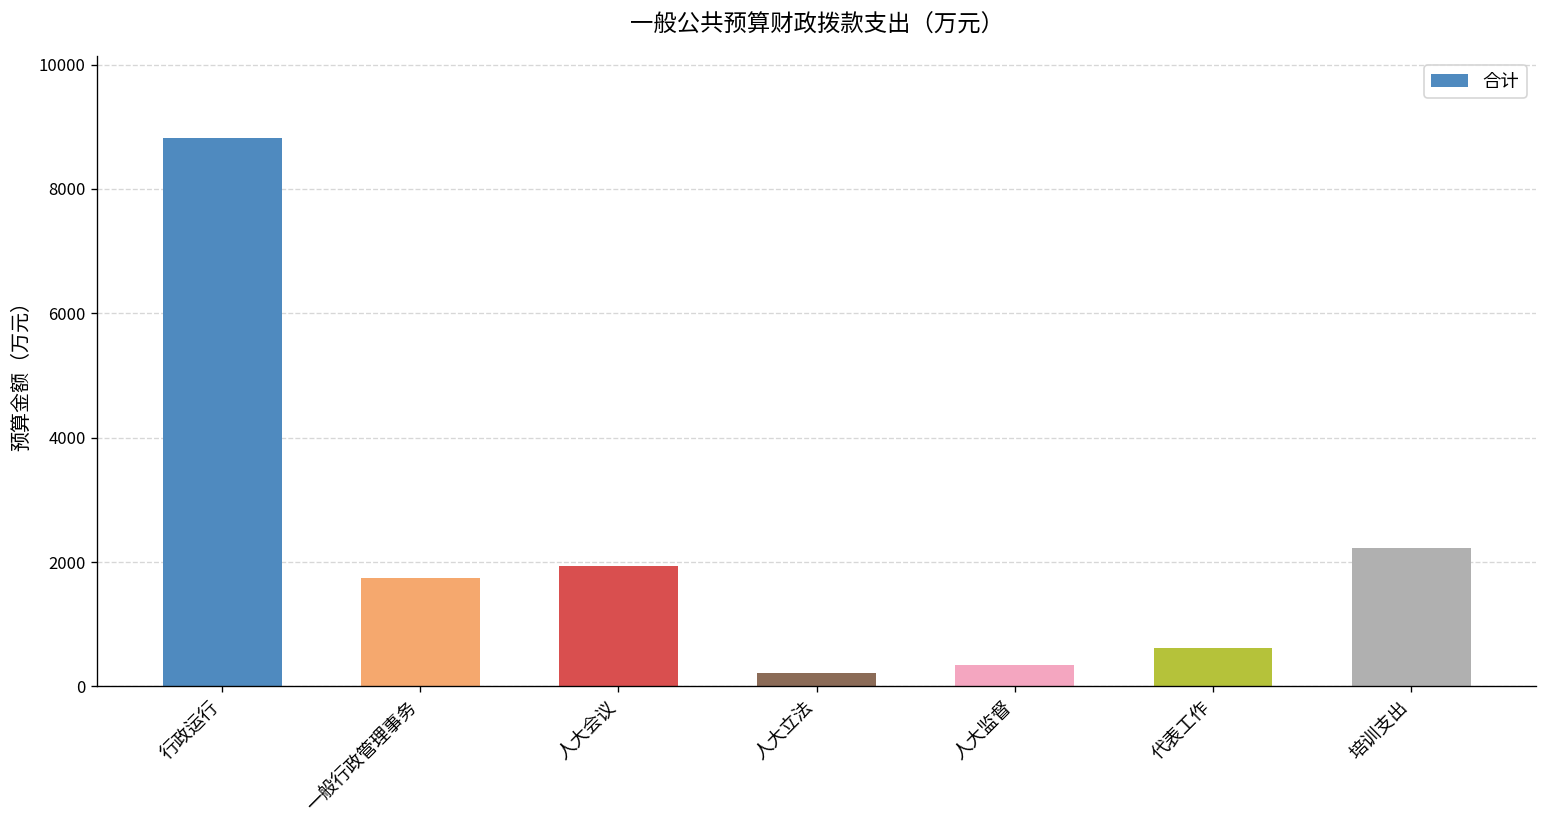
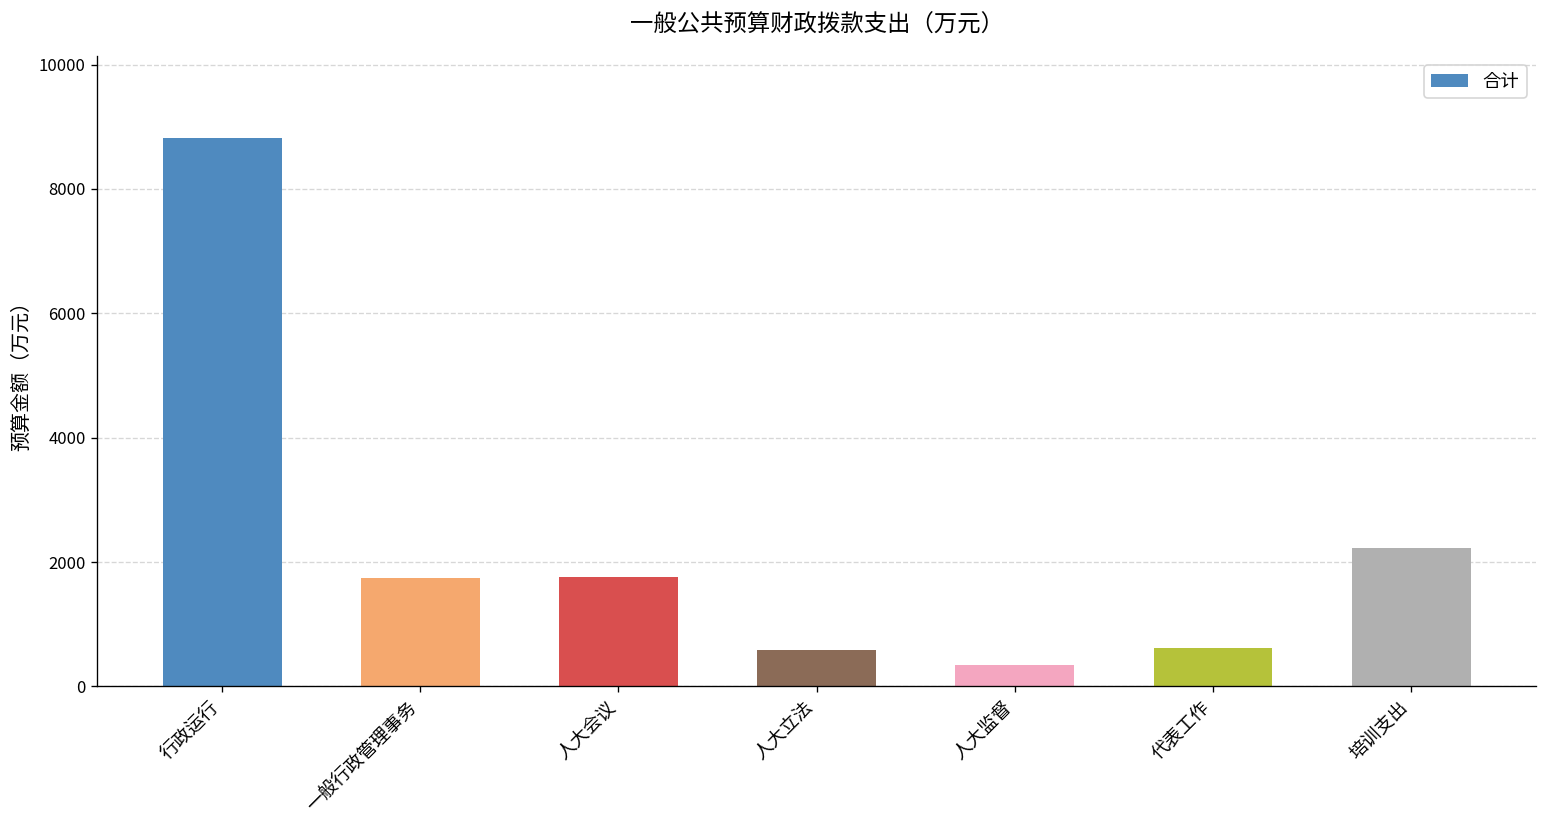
人大会议: 1900 -> 1800
人大立法: 200 -> 600
